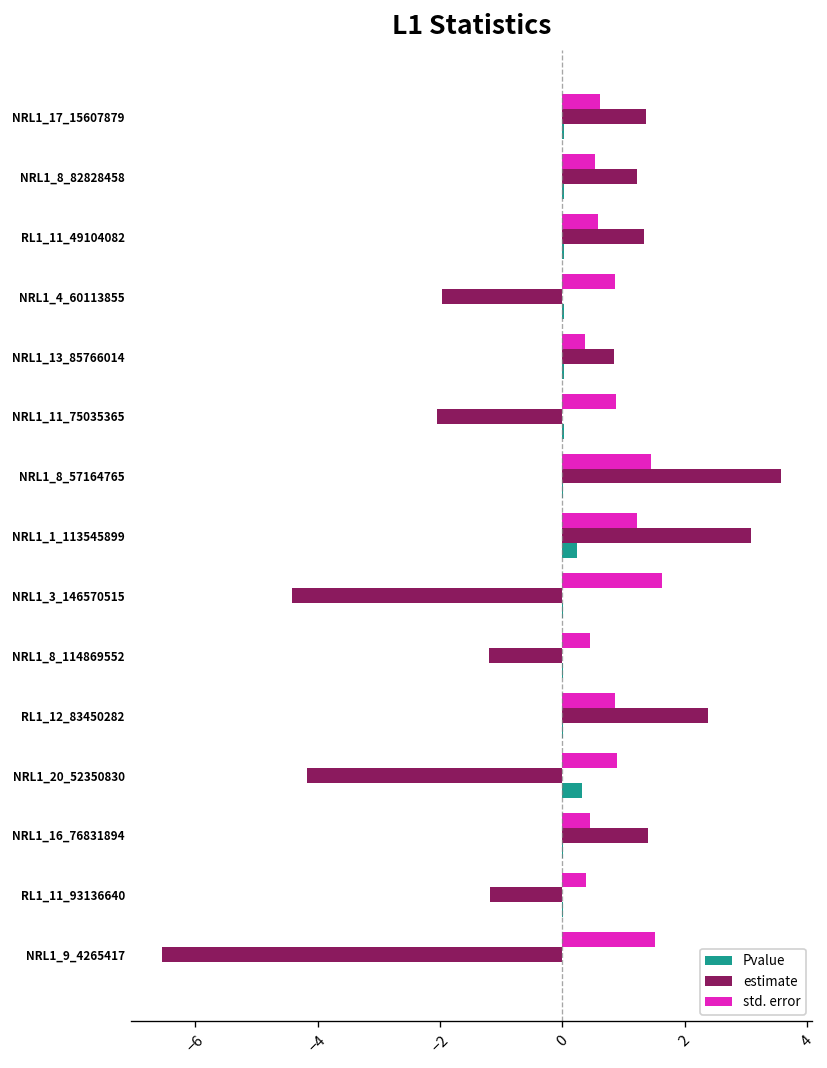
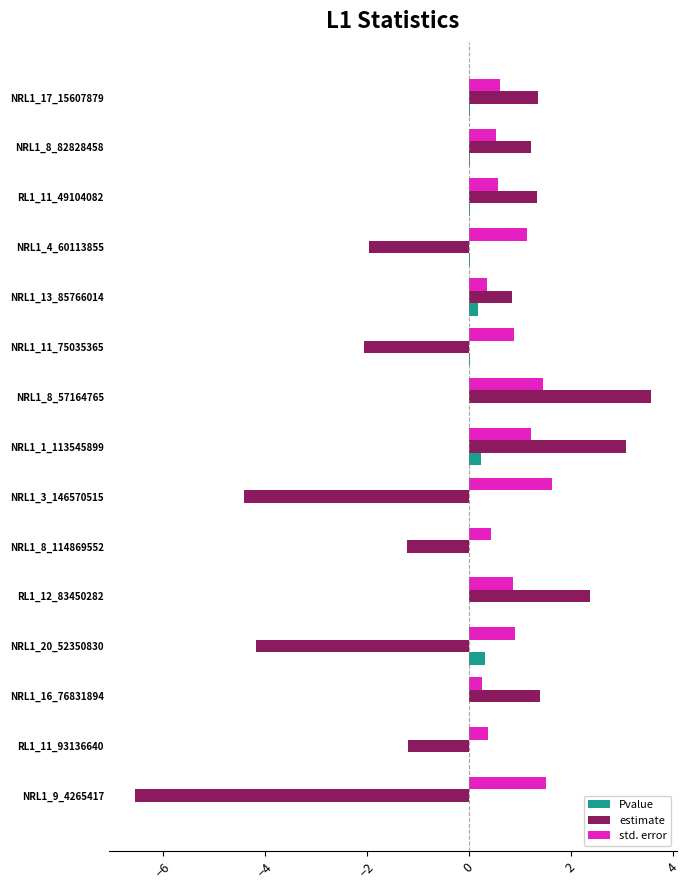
std. error, NRL1_4_60113855: 0.9 -> 1.2
Pvalue, NRL1_13_85766014: 0.0 -> 0.2
std. error, NRL1_16_76831894: 0.5 -> 0.3
